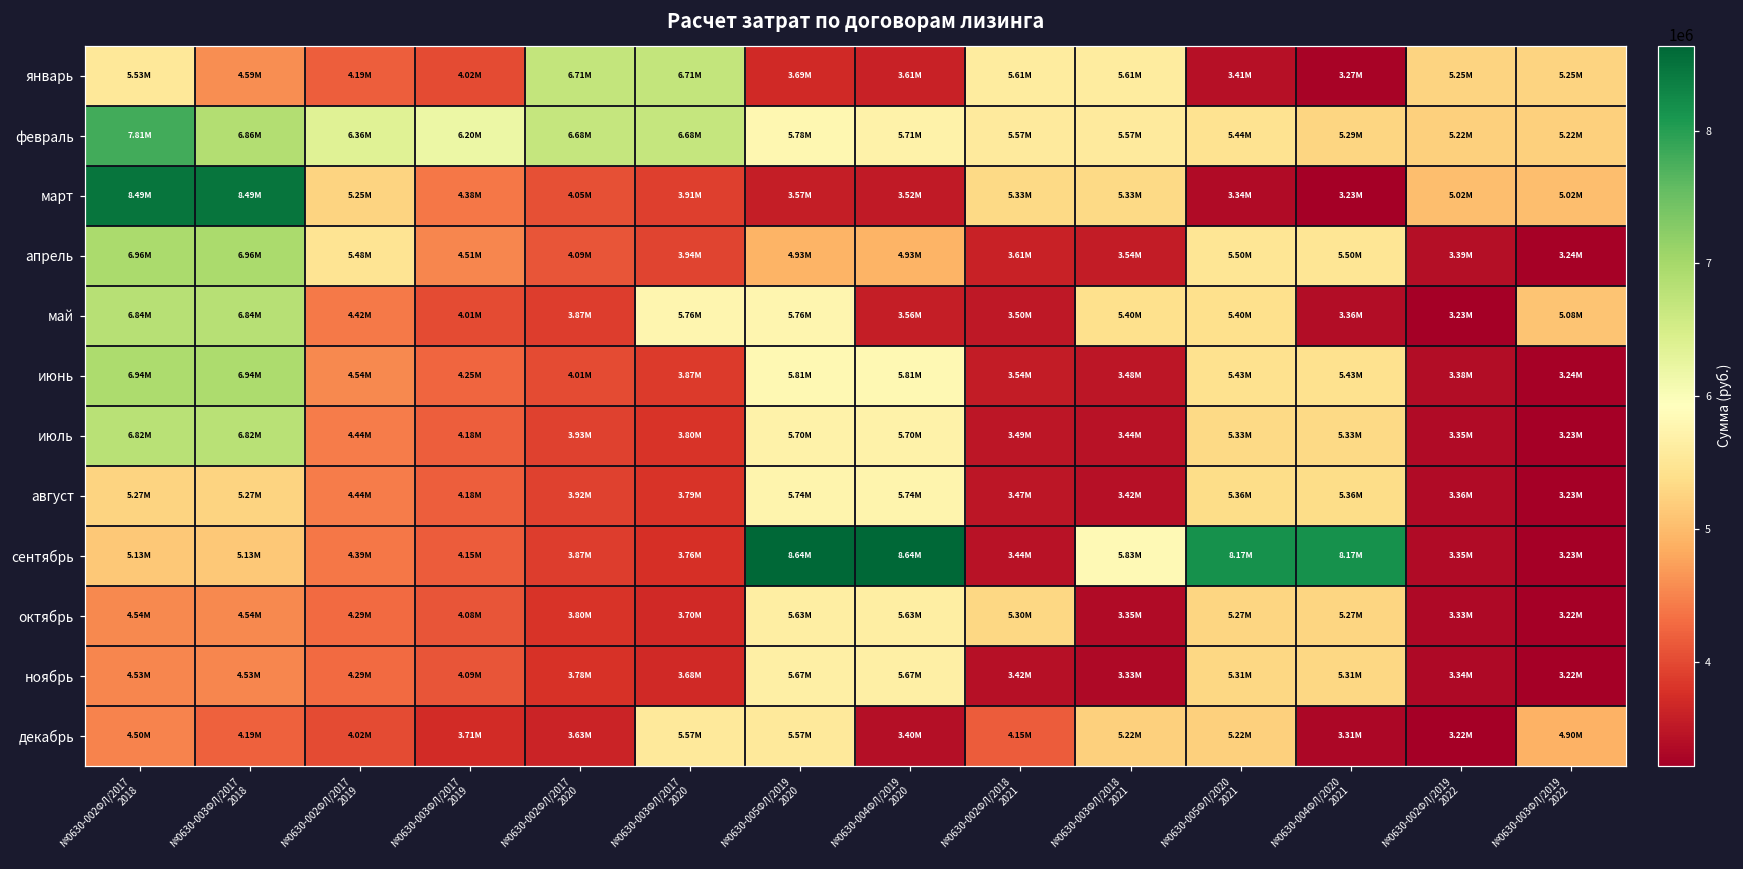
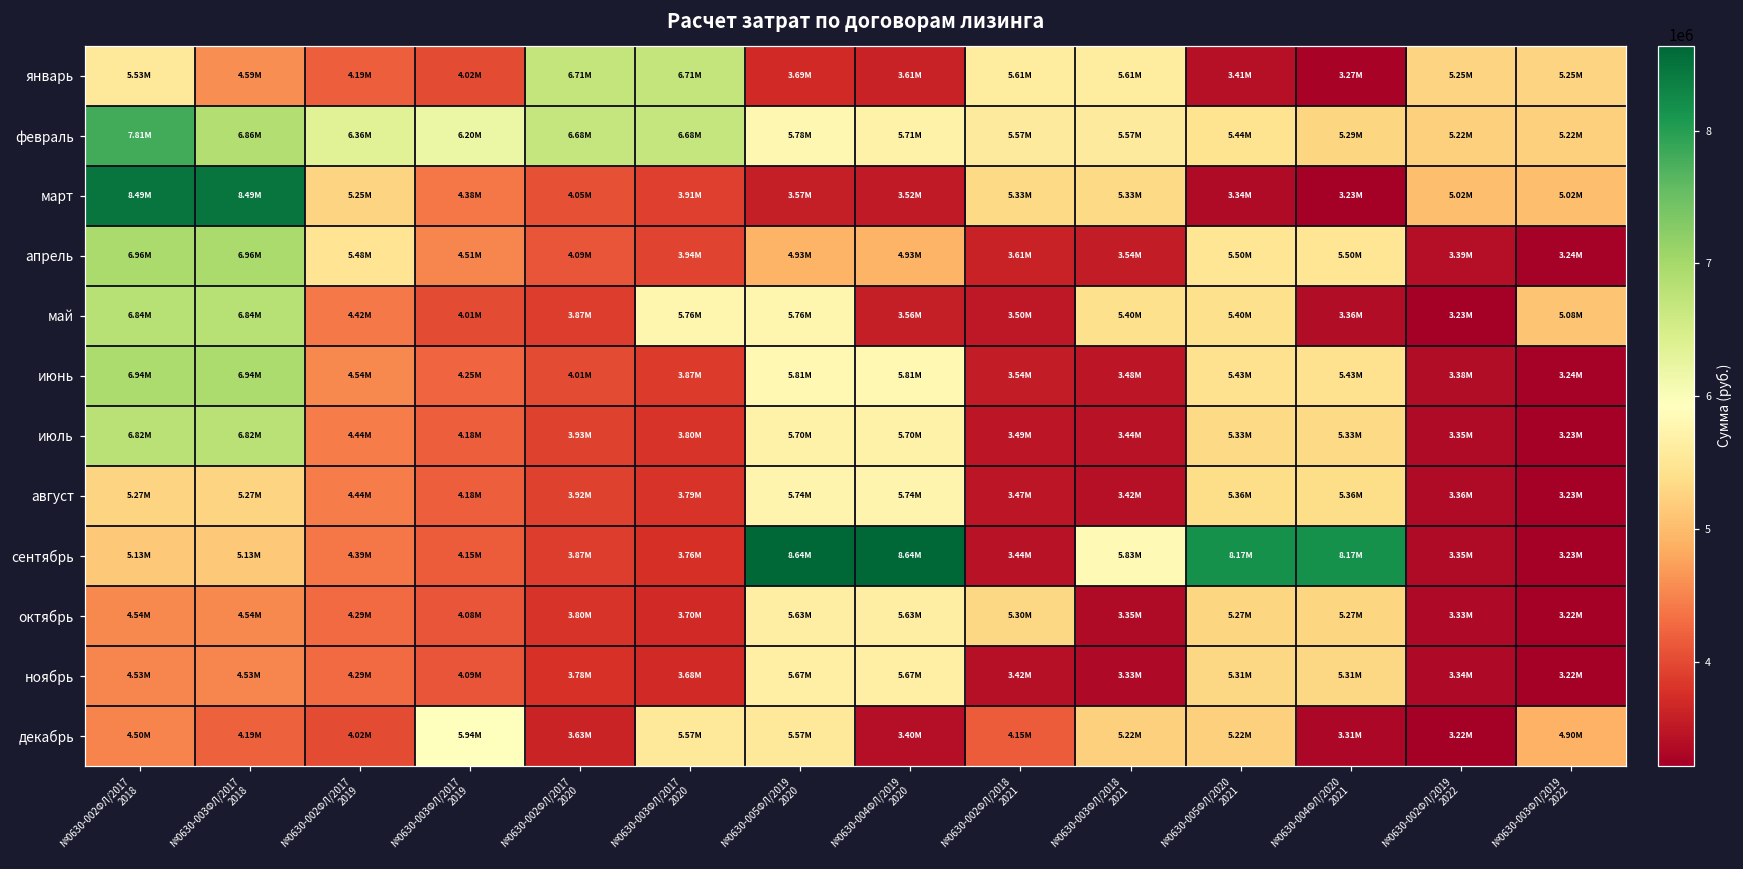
декабрь, №0630-003ФЛ/2017 2019: 3.71M -> 5.94M
